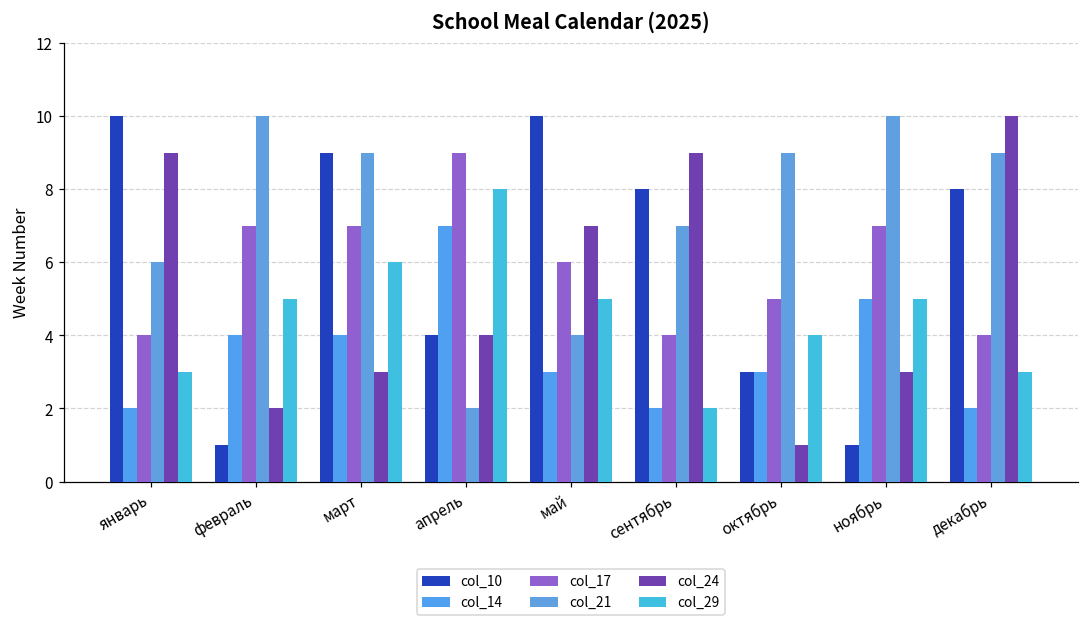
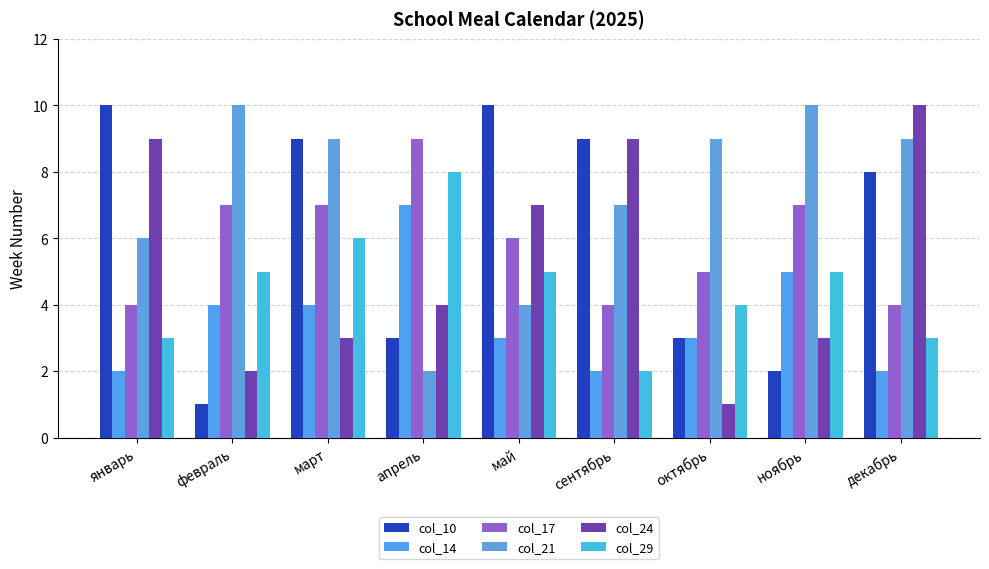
col_10, апрель: 4 -> 3
col_10, сентябрь: 8 -> 9
col_10, ноябрь: 1 -> 2
